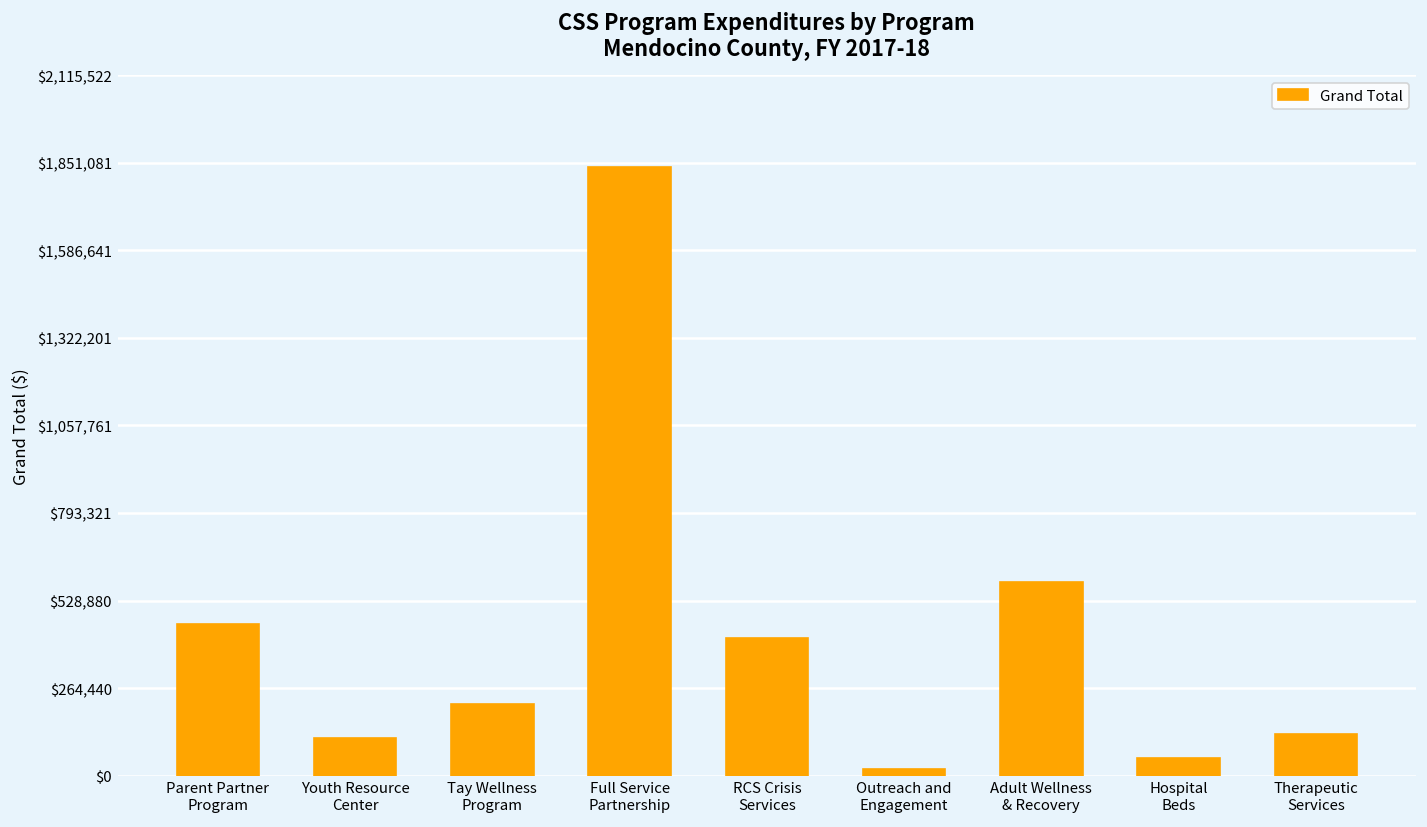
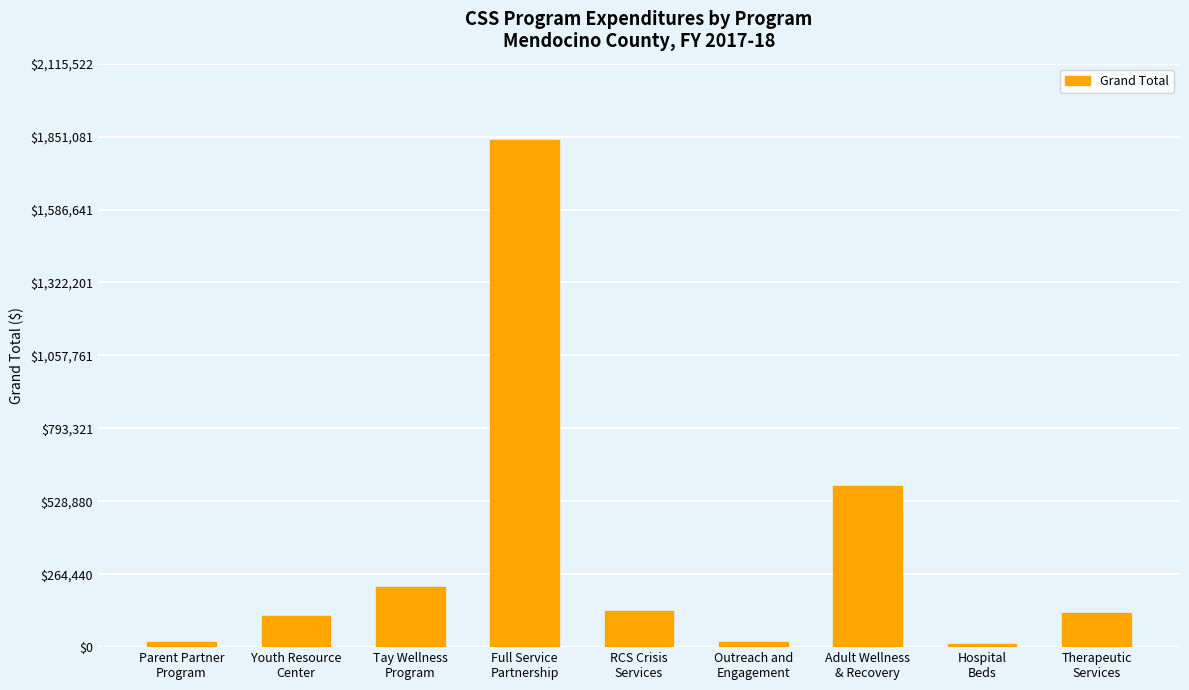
Parent Partner Program: $460,000 -> $20,000
RCS Crisis Services: $410,000 -> $130,000
Hospital Beds: $50,000 -> $10,000
